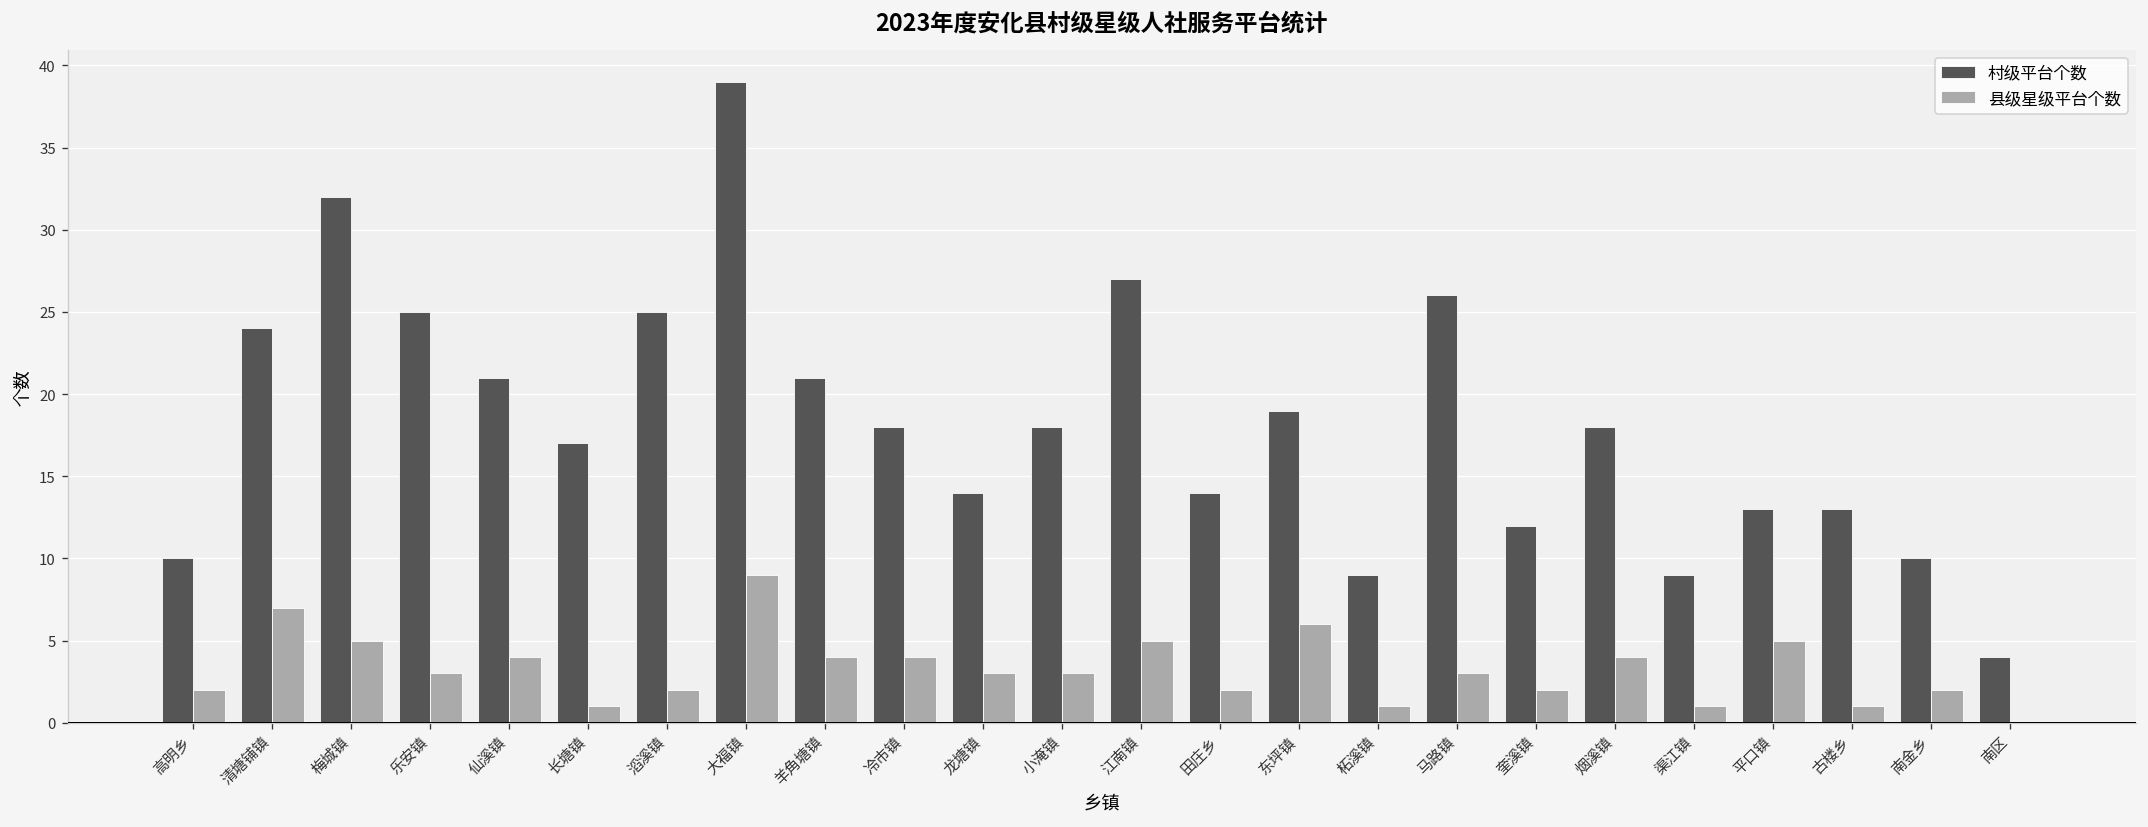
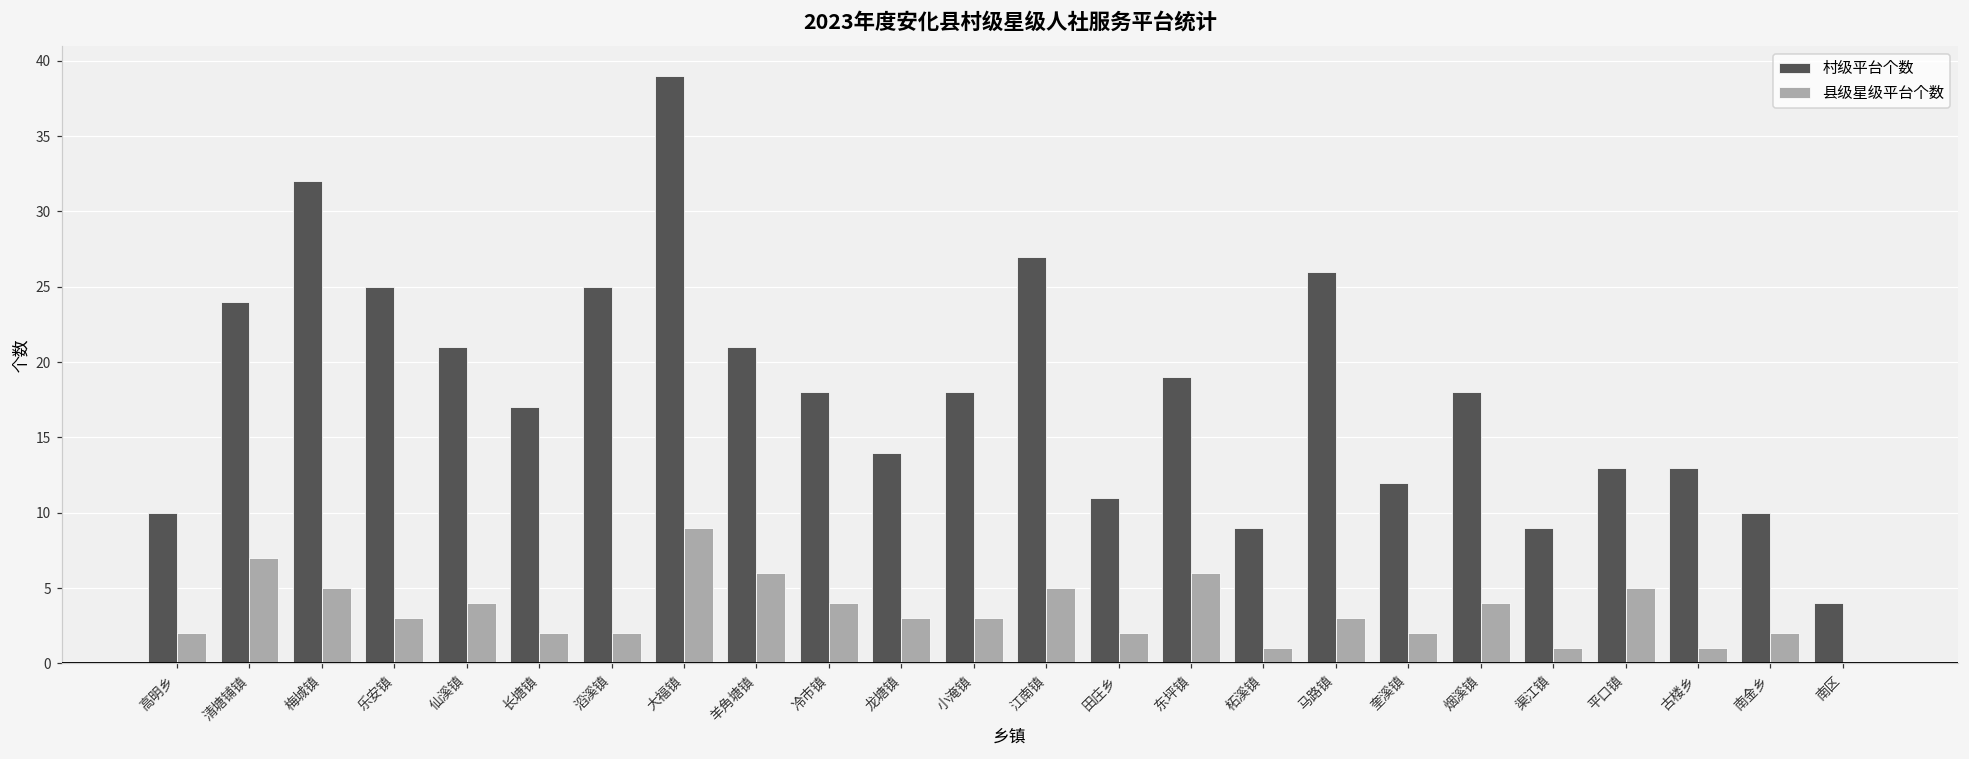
县级星级平台个数, 长塘镇: 1 -> 2
县级星级平台个数, 羊角塘镇: 4 -> 6
村级平台个数, 田庄乡: 14 -> 11
